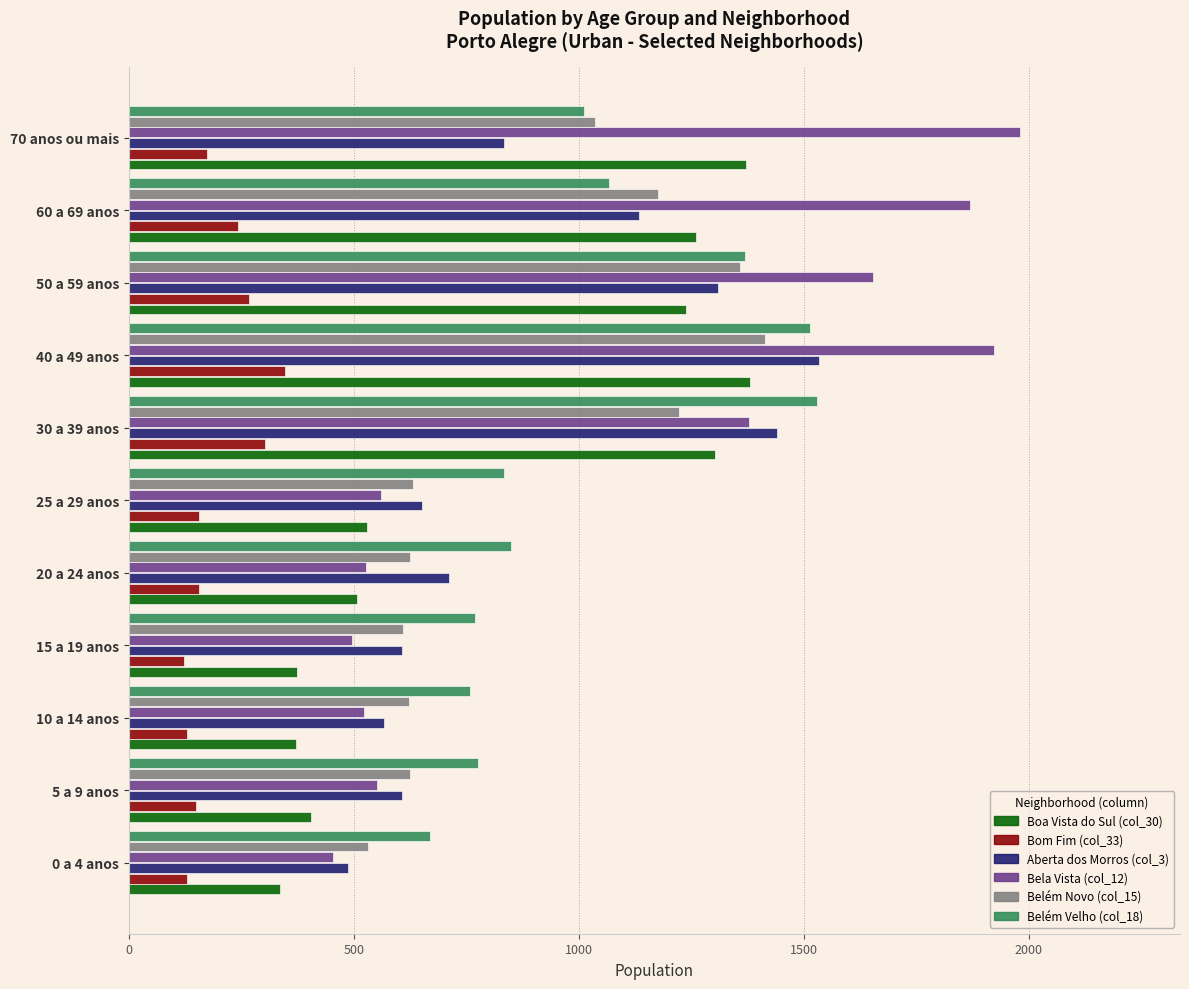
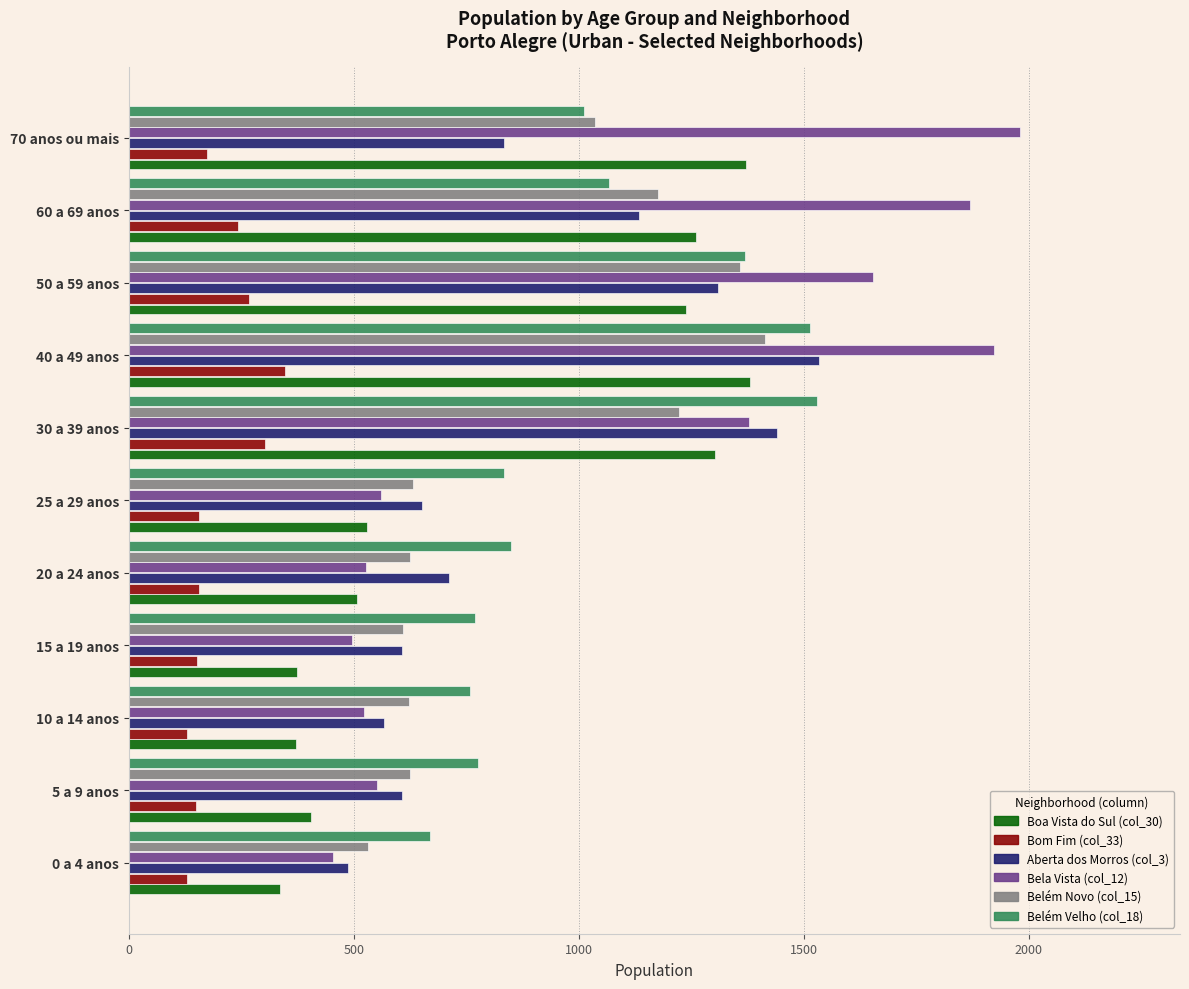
Bom Fim (col_33), 15 a 19 anos: 120 -> 150
